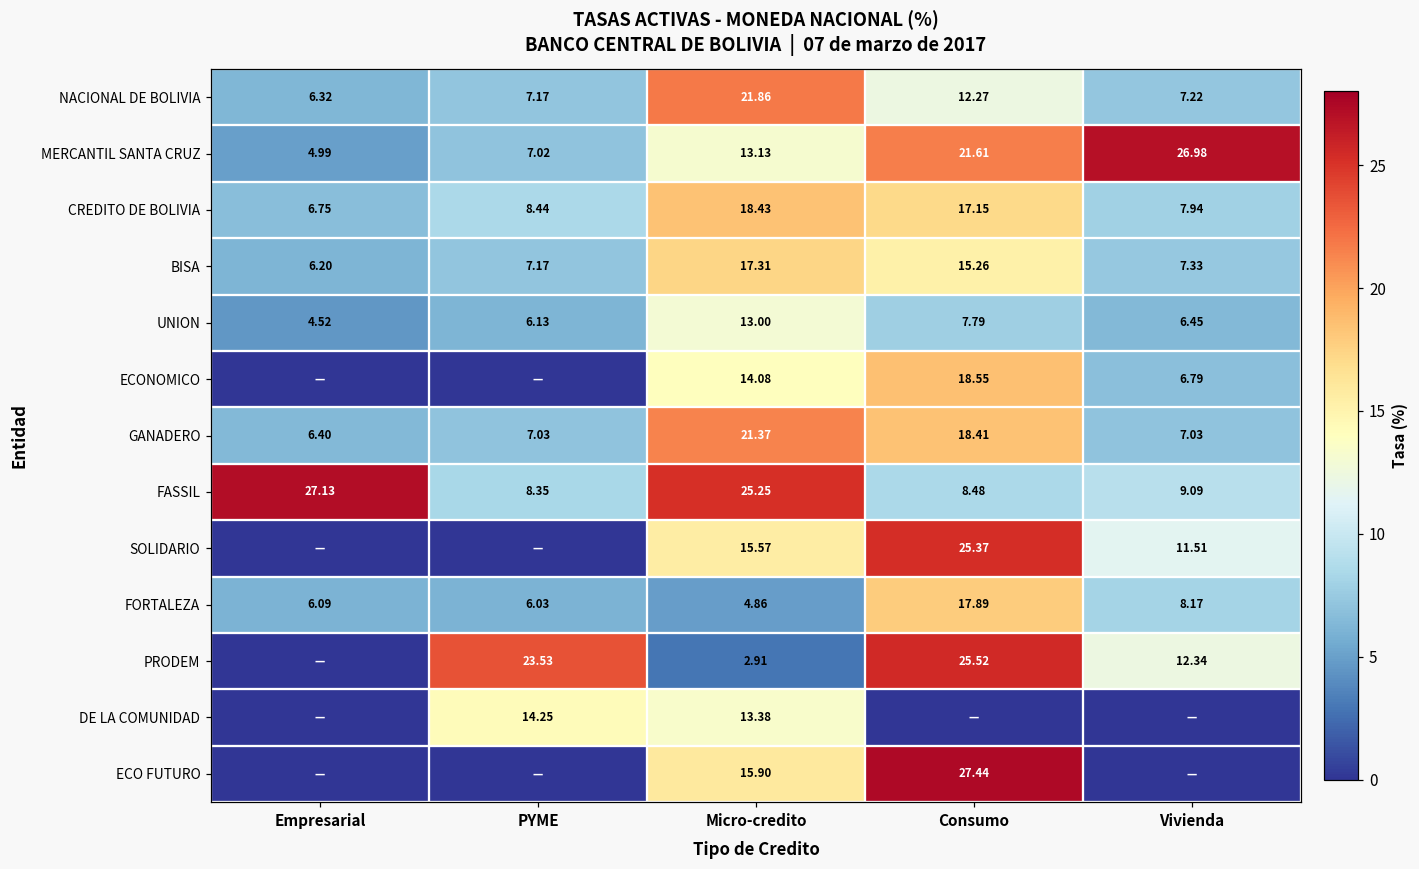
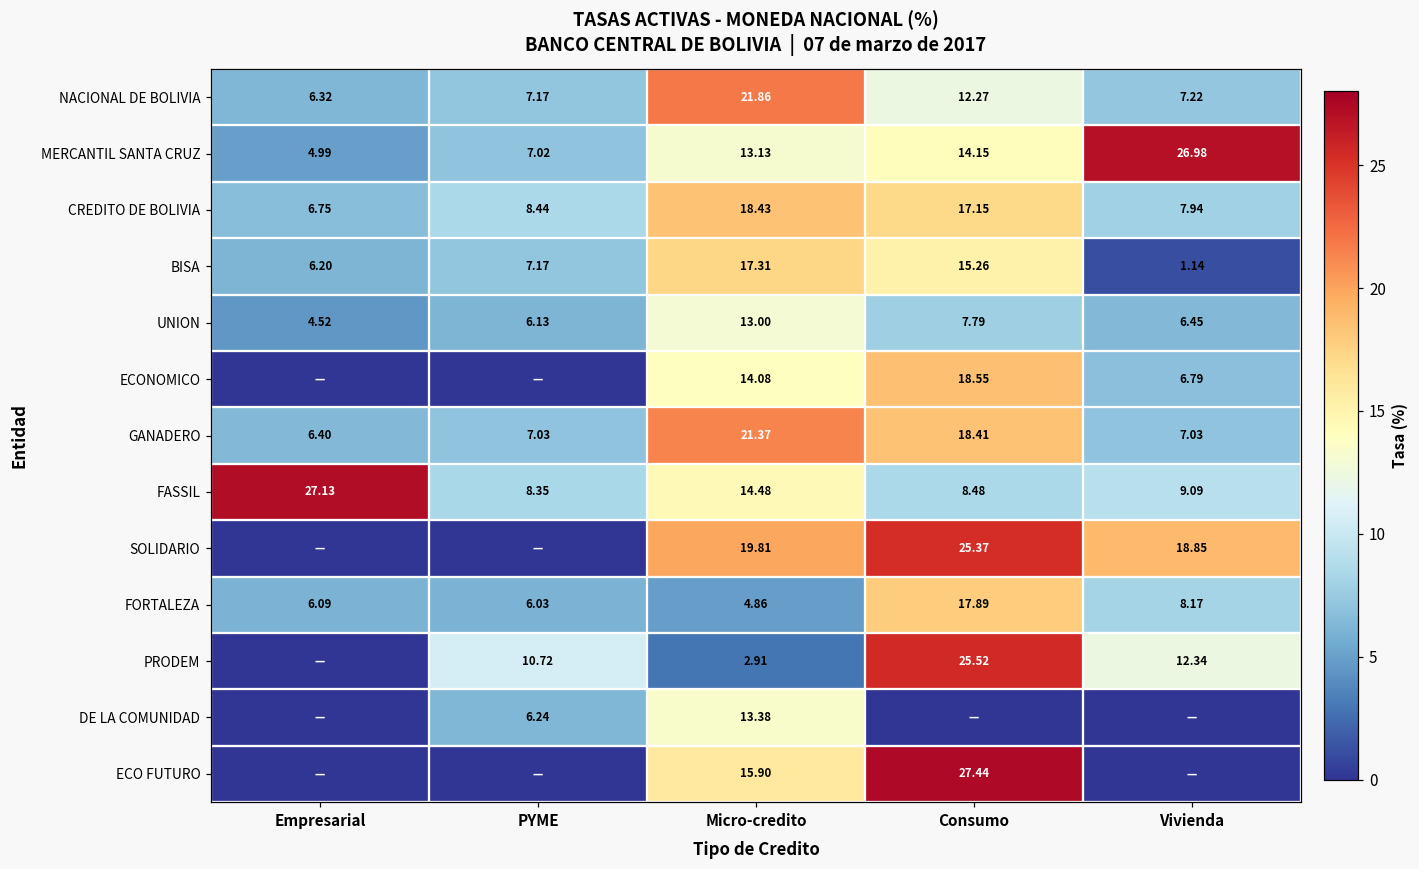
MERCANTIL SANTA CRUZ, Consumo: 21.61 -> 14.15
BISA, Vivienda: 7.33 -> 1.14
FASSIL, Micro-credito: 25.25 -> 14.48
SOLIDARIO, Micro-credito: 15.57 -> 19.81
SOLIDARIO, Vivienda: 11.51 -> 18.85
PRODEM, PYME: 23.53 -> 10.72
DE LA COMUNIDAD, PYME: 14.25 -> 6.24
